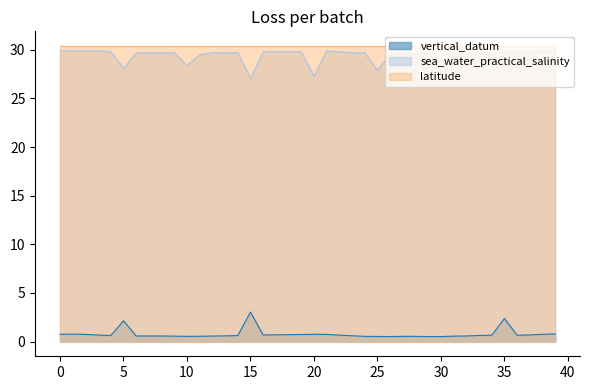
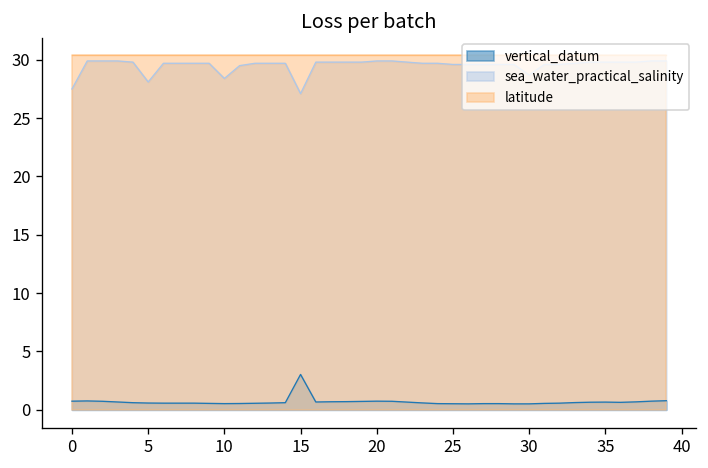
sea_water_practical_salinity, 0: 30 -> 28
vertical_datum, 5: 2 -> 1
sea_water_practical_salinity, 20: 27 -> 30
sea_water_practical_salinity, 25: 28 -> 30
vertical_datum, 35: 2 -> 1
